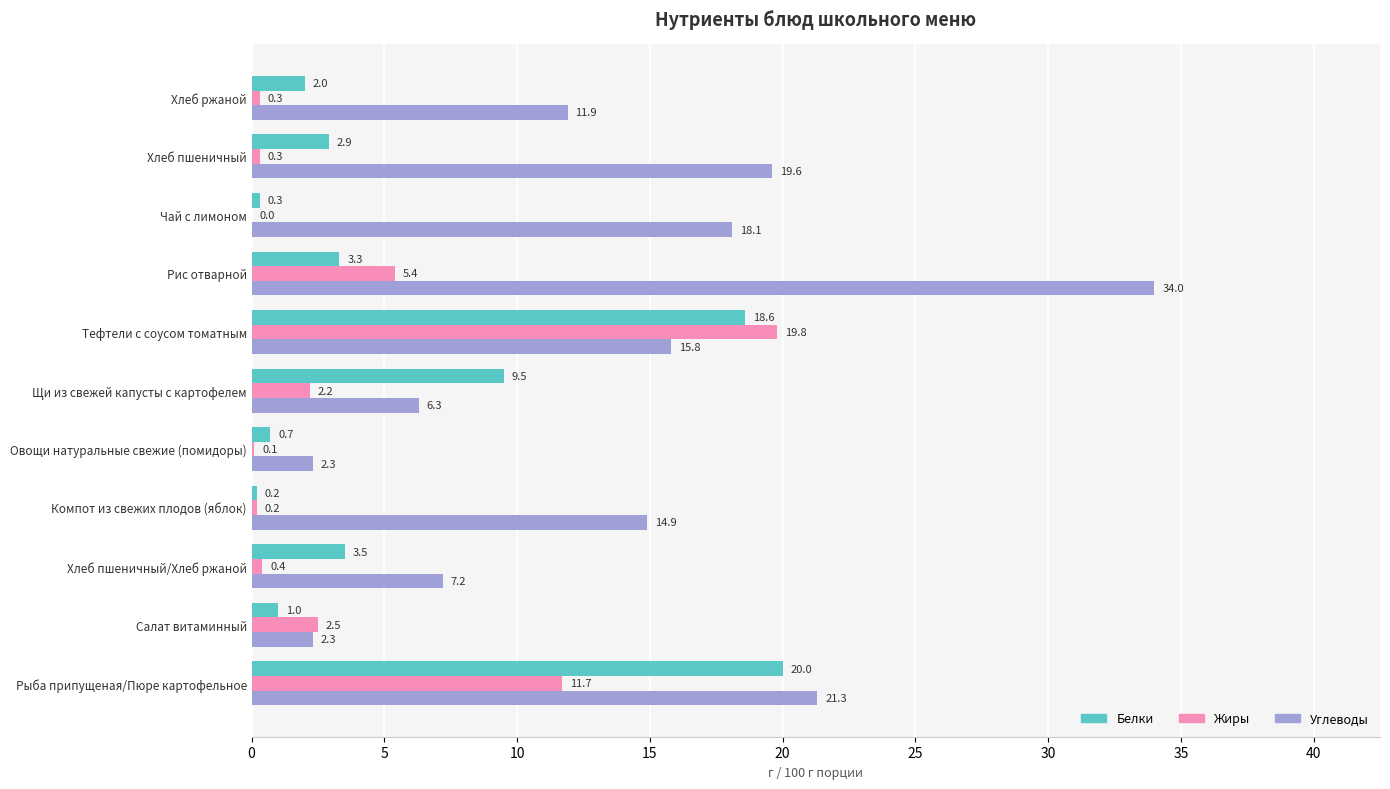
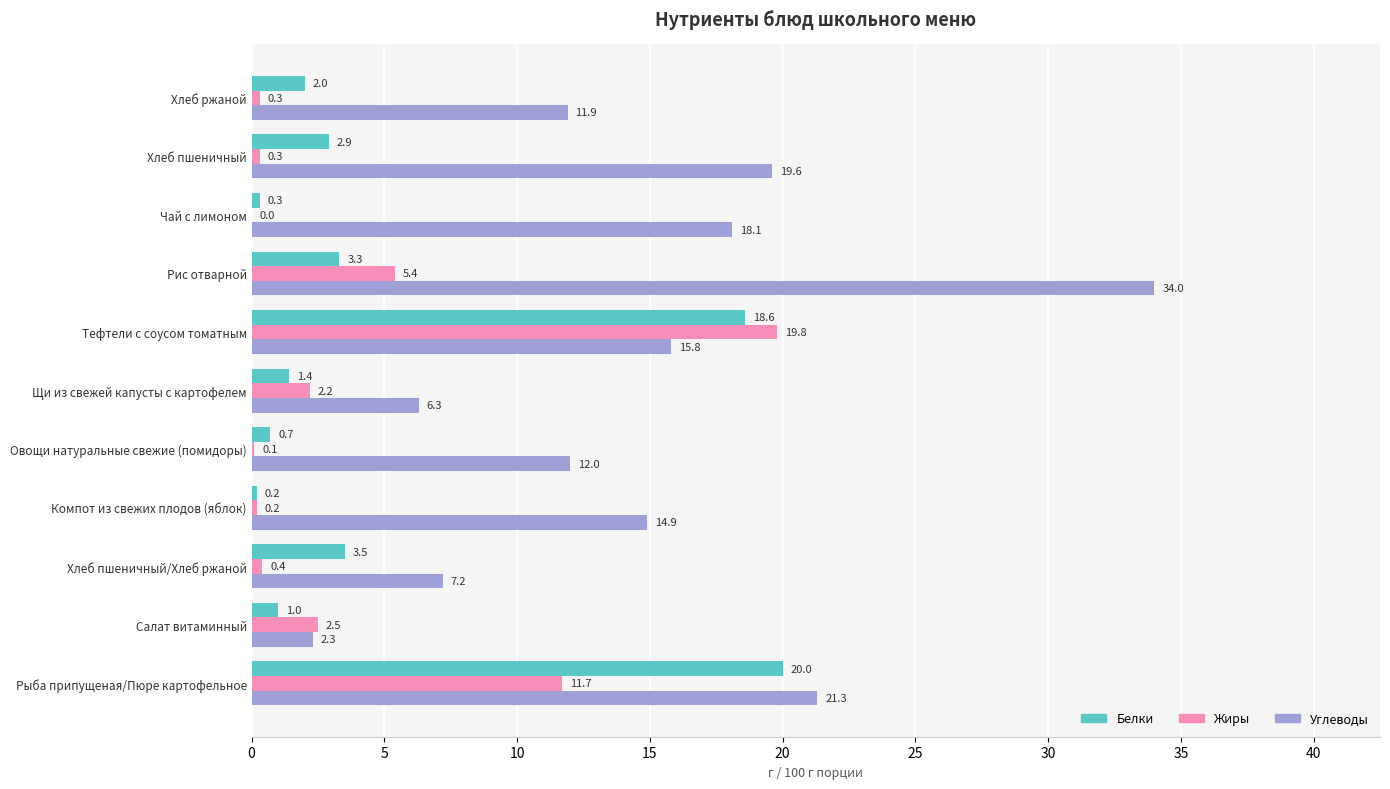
Белки, Щи из свежей капусты с картофелем: 9.5 -> 1.4
Углеводы, Овощи натуральные свежие (помидоры): 2.3 -> 12.0
